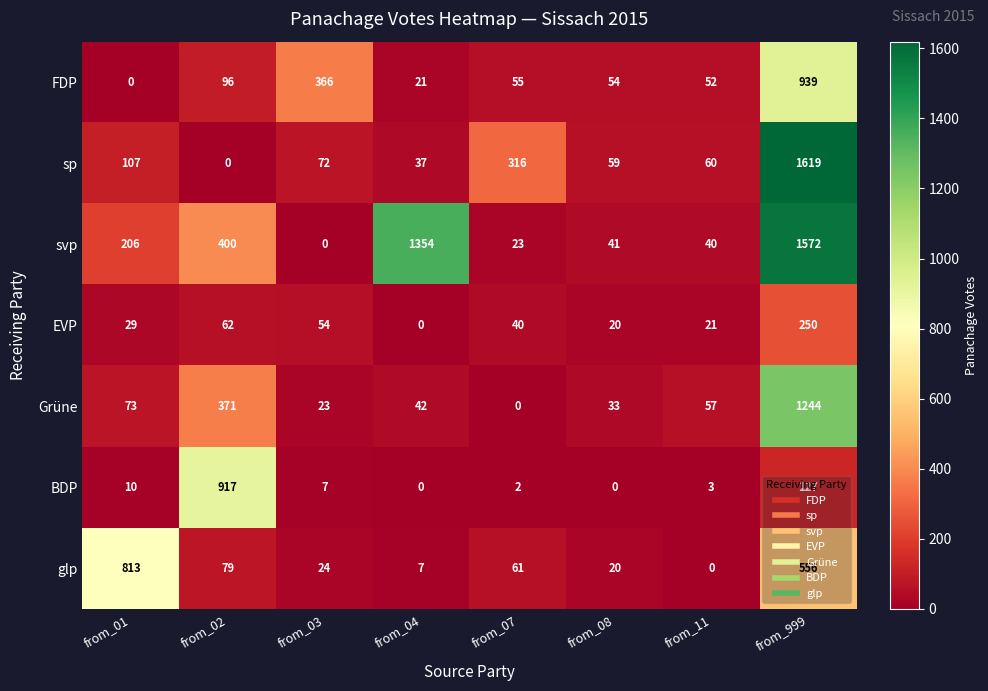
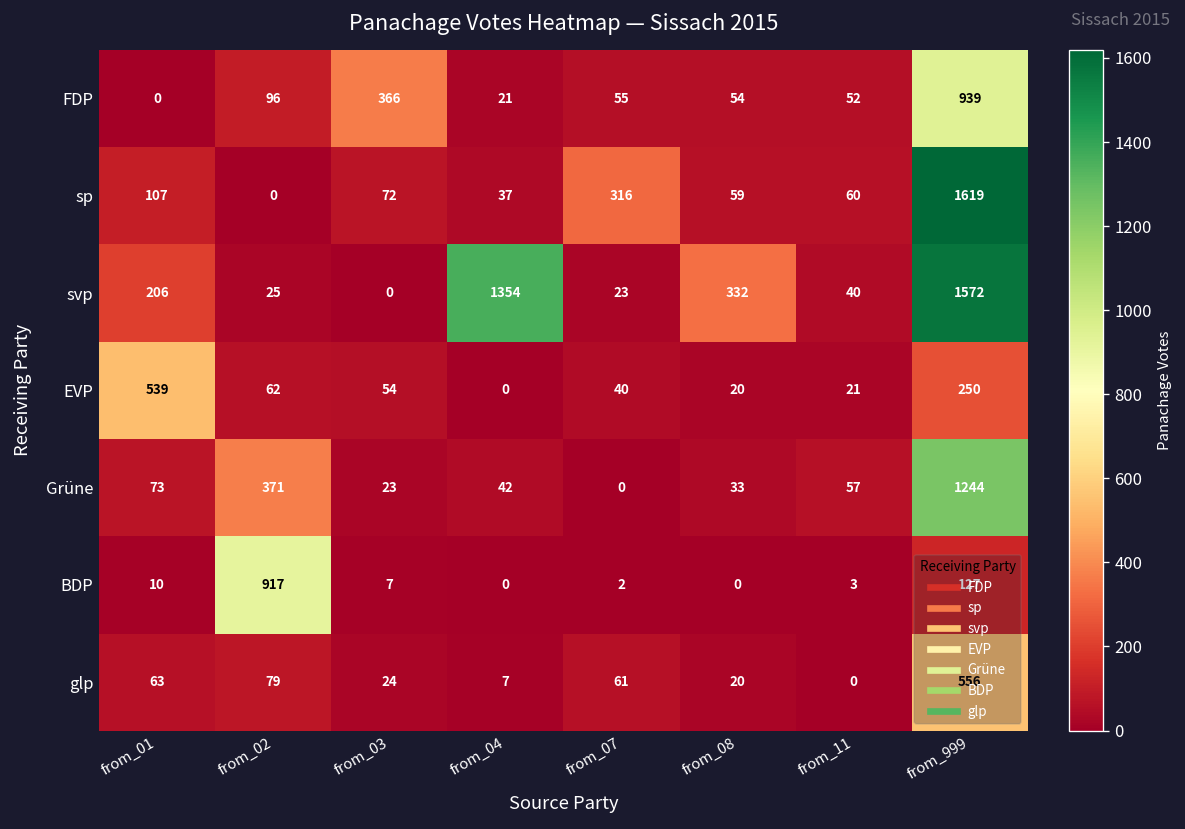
svp, from_02: 400 -> 25
svp, from_08: 41 -> 332
EVP, from_01: 29 -> 539
glp, from_01: 813 -> 63
